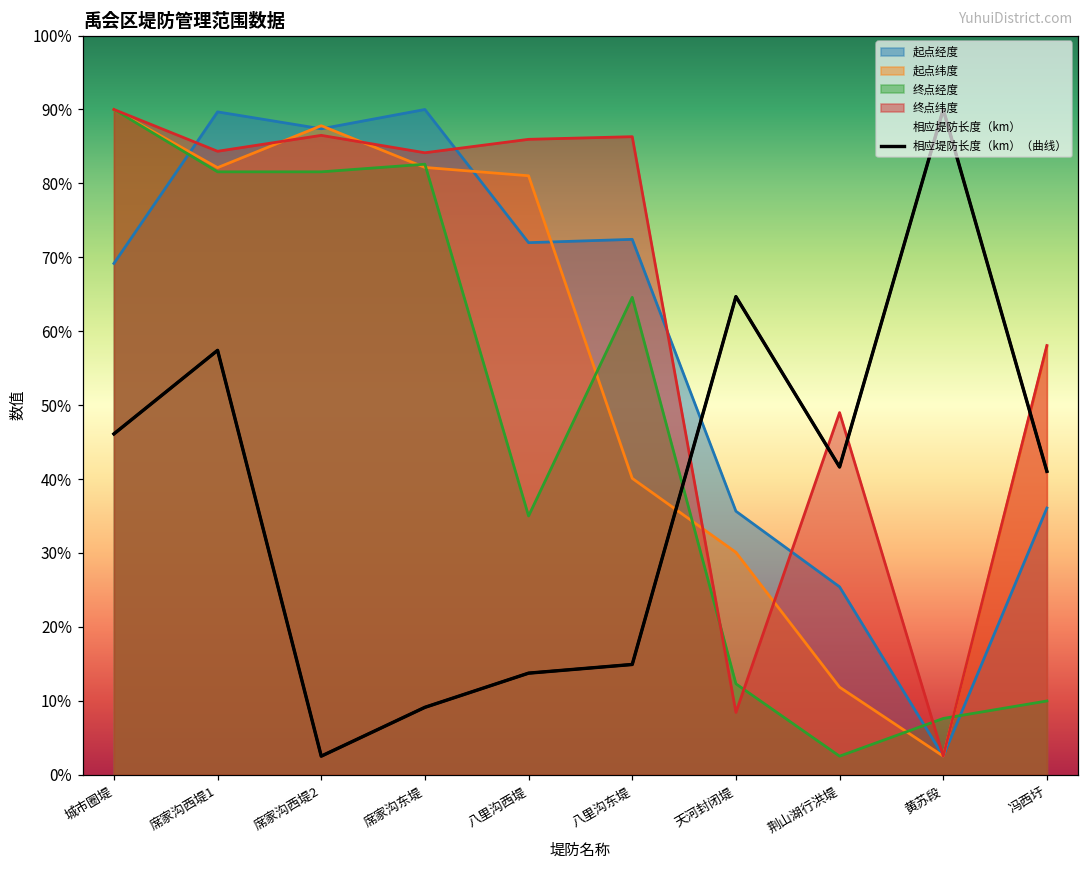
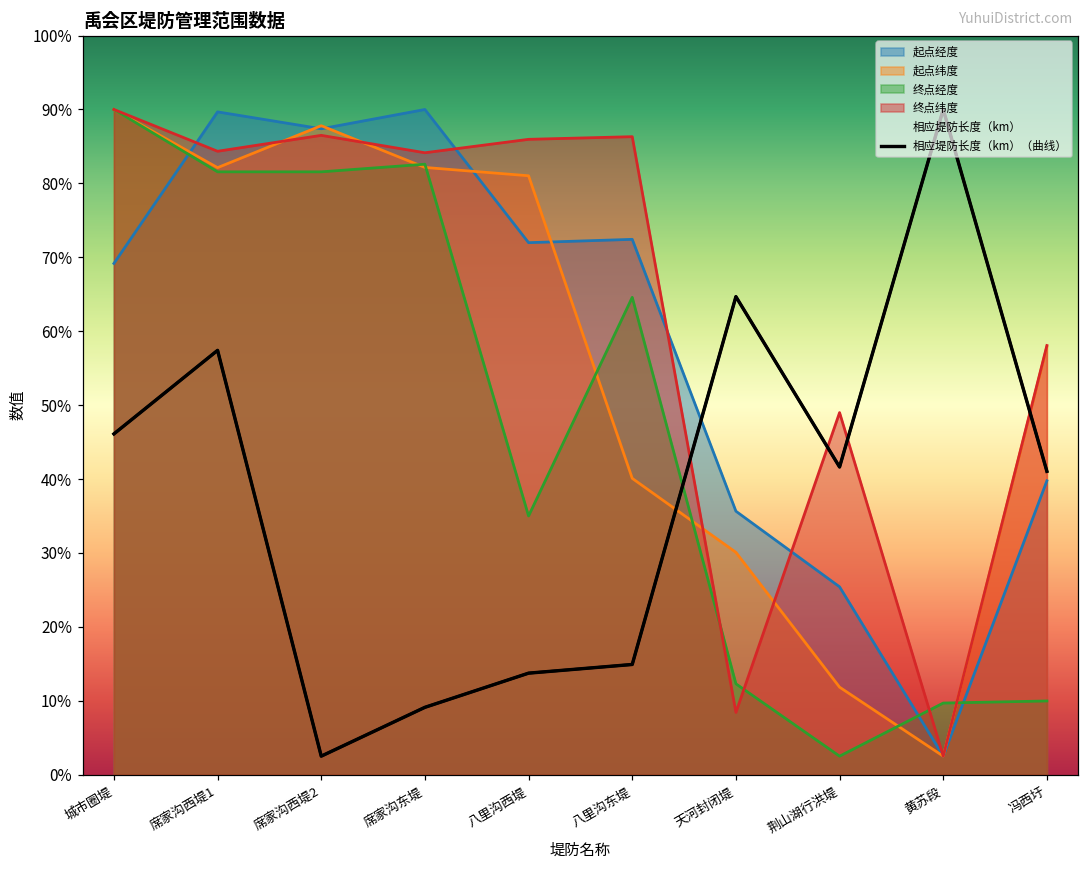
终点经度, 黄苏段: 8% -> 10%
起点经度, 冯西圩: 36% -> 40%
